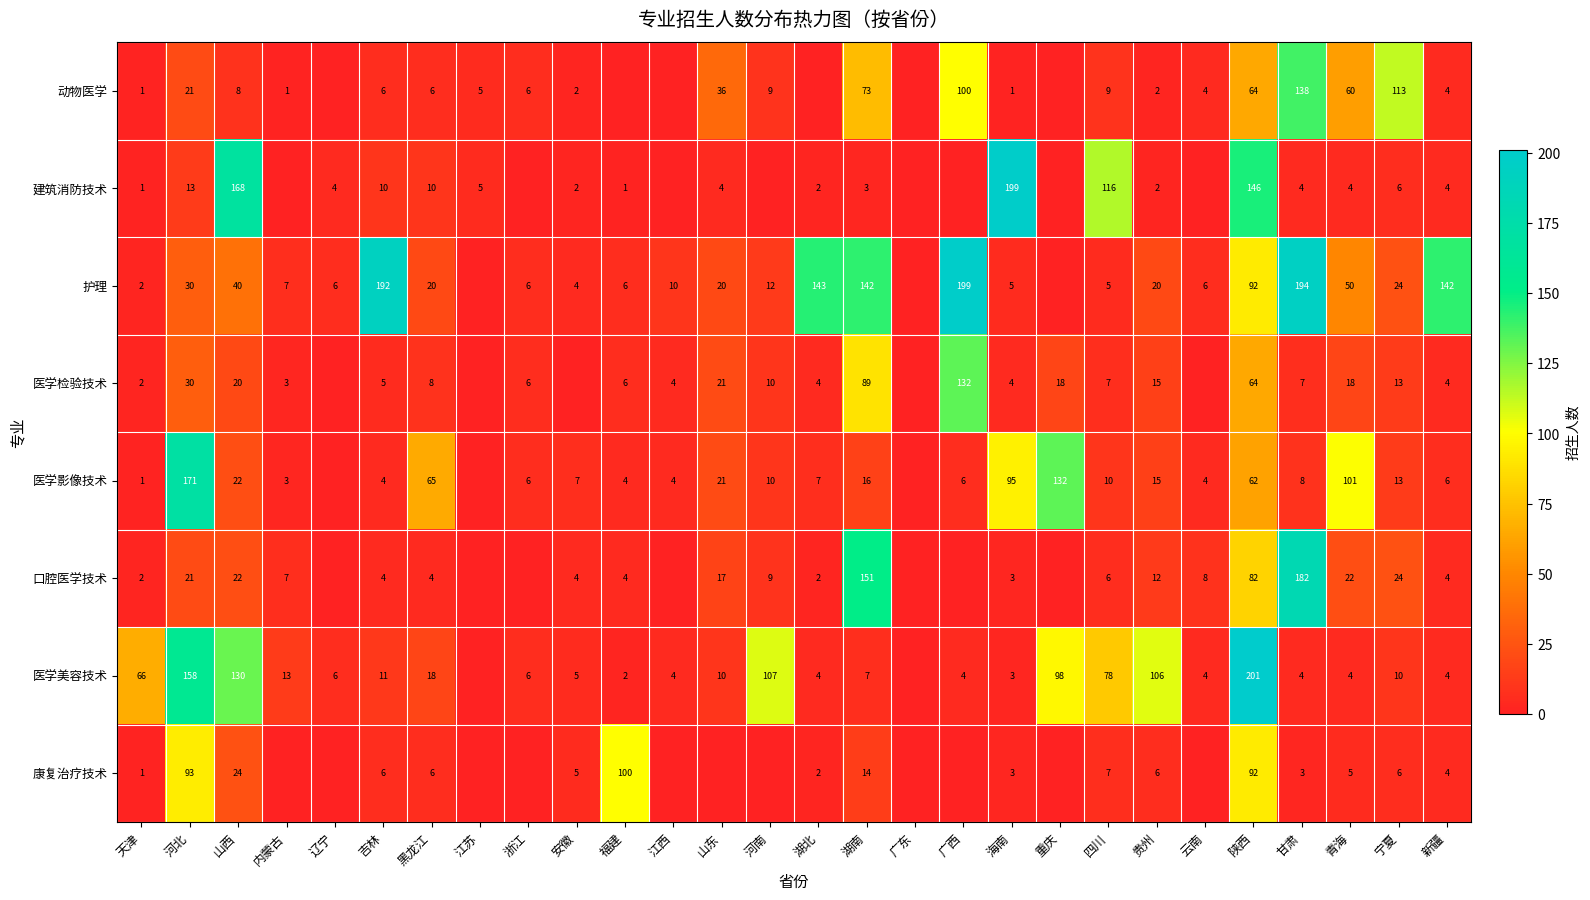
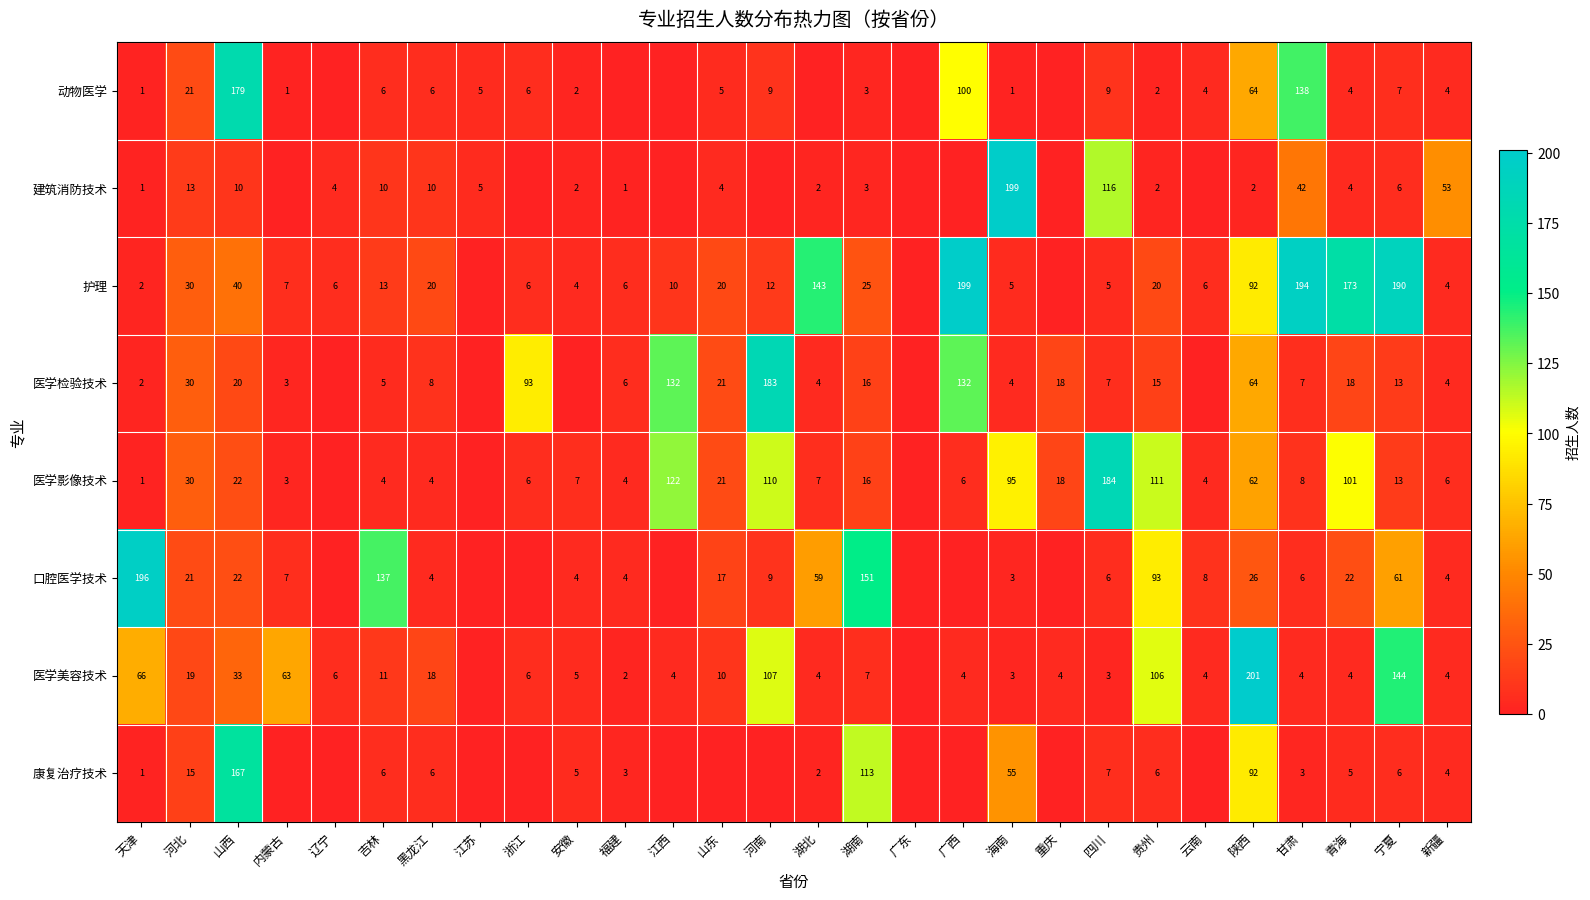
动物医学, 山西: 8 -> 179
动物医学, 山东: 36 -> 5
动物医学, 湖南: 73 -> 3
动物医学, 青海: 60 -> 4
动物医学, 宁夏: 113 -> 7
建筑消防技术, 山西: 168 -> 10
建筑消防技术, 陕西: 146 -> 2
建筑消防技术, 甘肃: 4 -> 42
建筑消防技术, 新疆: 4 -> 53
护理, 吉林: 192 -> 13
护理, 湖南: 142 -> 25
护理, 青海: 50 -> 173
护理, 宁夏: 24 -> 190
护理, 新疆: 142 -> 4
医学检验技术, 浙江: 6 -> 93
医学检验技术, 江西: 4 -> 132
医学检验技术, 河南: 10 -> 183
医学检验技术, 湖南: 89 -> 16
医学影像技术, 河北: 171 -> 30
医学影像技术, 黑龙江: 65 -> 4
医学影像技术, 江西: 4 -> 122
医学影像技术, 河南: 10 -> 110
医学影像技术, 重庆: 132 -> 18
医学影像技术, 四川: 10 -> 184
医学影像技术, 贵州: 15 -> 111
口腔医学技术, 天津: 2 -> 196
口腔医学技术, 吉林: 4 -> 137
口腔医学技术, 湖北: 2 -> 59
口腔医学技术, 贵州: 12 -> 93
口腔医学技术, 陕西: 82 -> 26
口腔医学技术, 甘肃: 182 -> 6
口腔医学技术, 宁夏: 24 -> 61
医学美容技术, 河北: 158 -> 19
医学美容技术, 山西: 130 -> 33
医学美容技术, 内蒙古: 13 -> 63
医学美容技术, 重庆: 98 -> 4
医学美容技术, 四川: 78 -> 3
医学美容技术, 宁夏: 10 -> 144
康复治疗技术, 河北: 93 -> 15
康复治疗技术, 山西: 24 -> 167
康复治疗技术, 福建: 100 -> 3
康复治疗技术, 湖南: 14 -> 113
康复治疗技术, 海南: 3 -> 55
